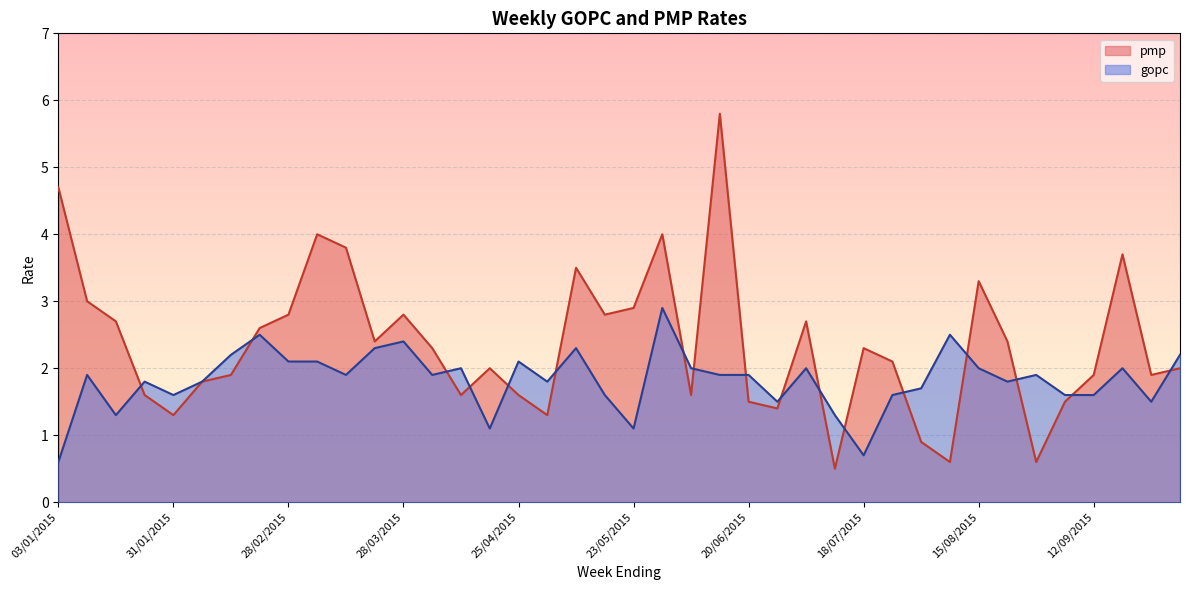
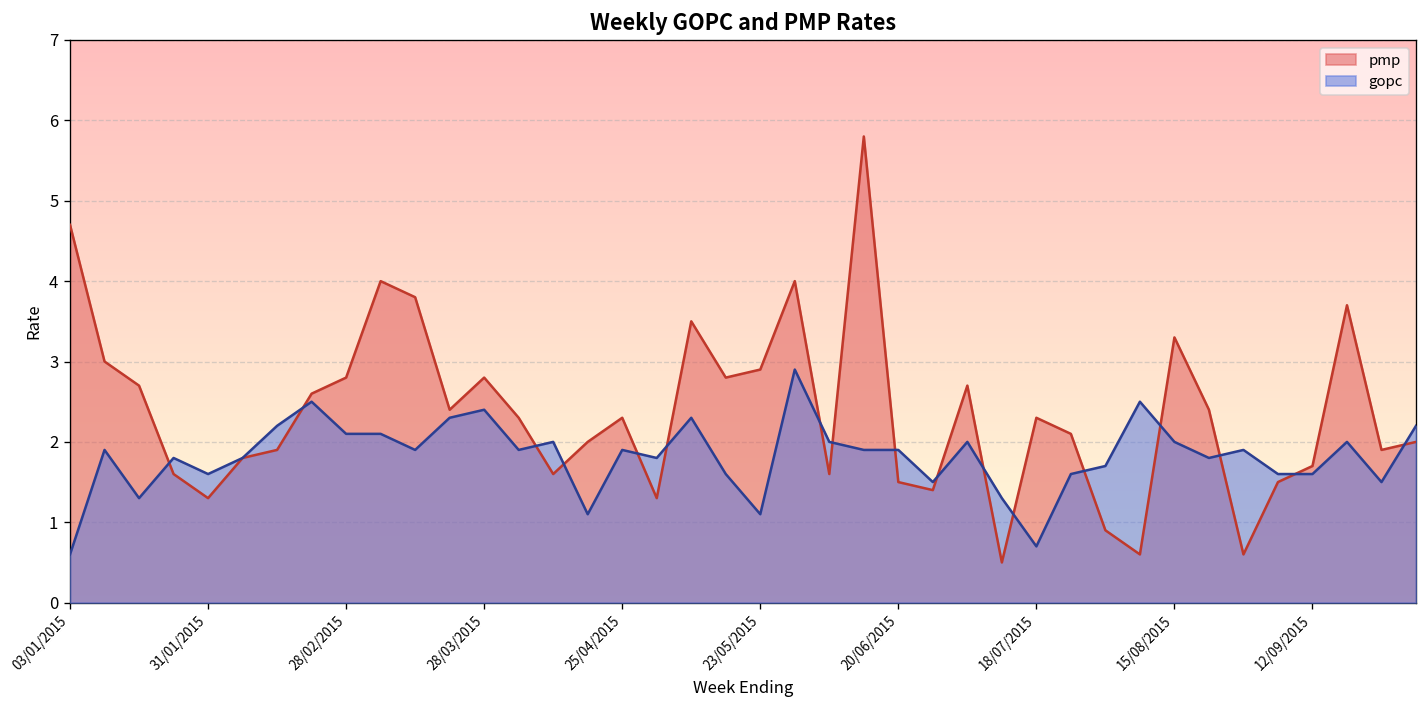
pmp, 25/04/2015: 1.6 -> 2.3
gopc, 25/04/2015: 2.1 -> 1.9
pmp, 12/09/2015: 1.9 -> 1.7
